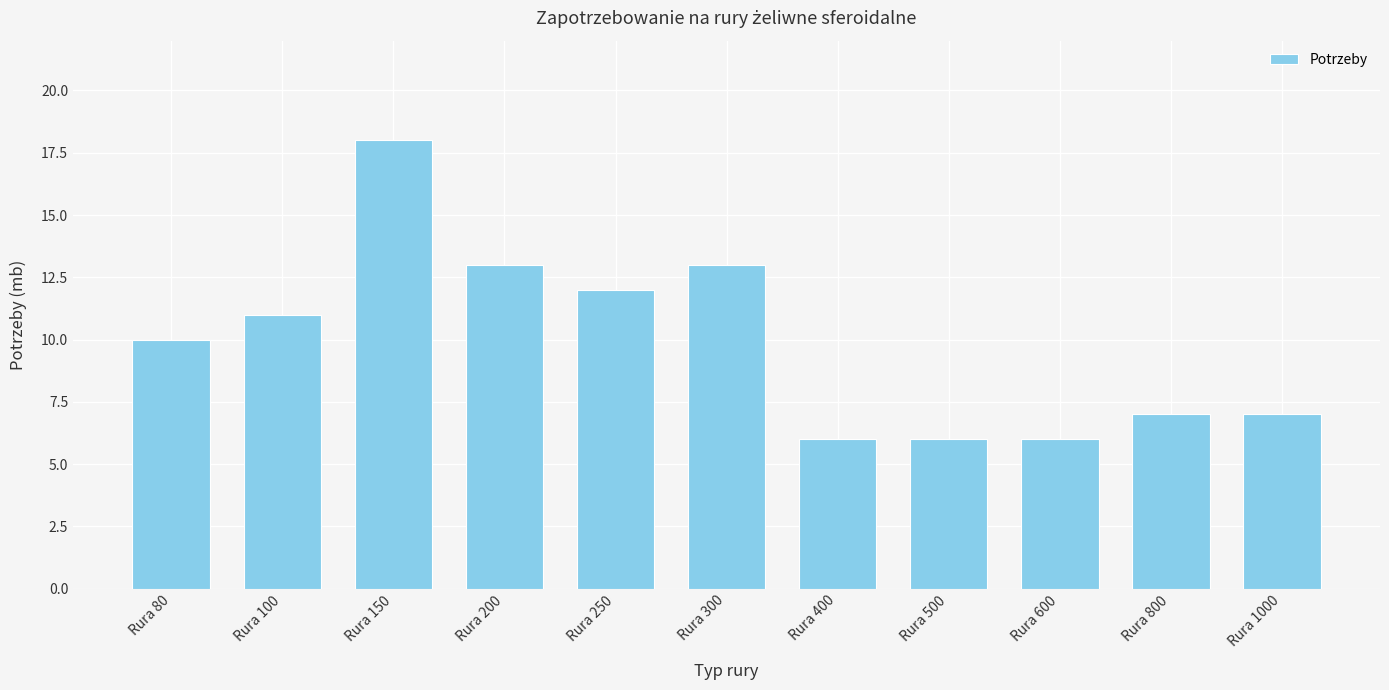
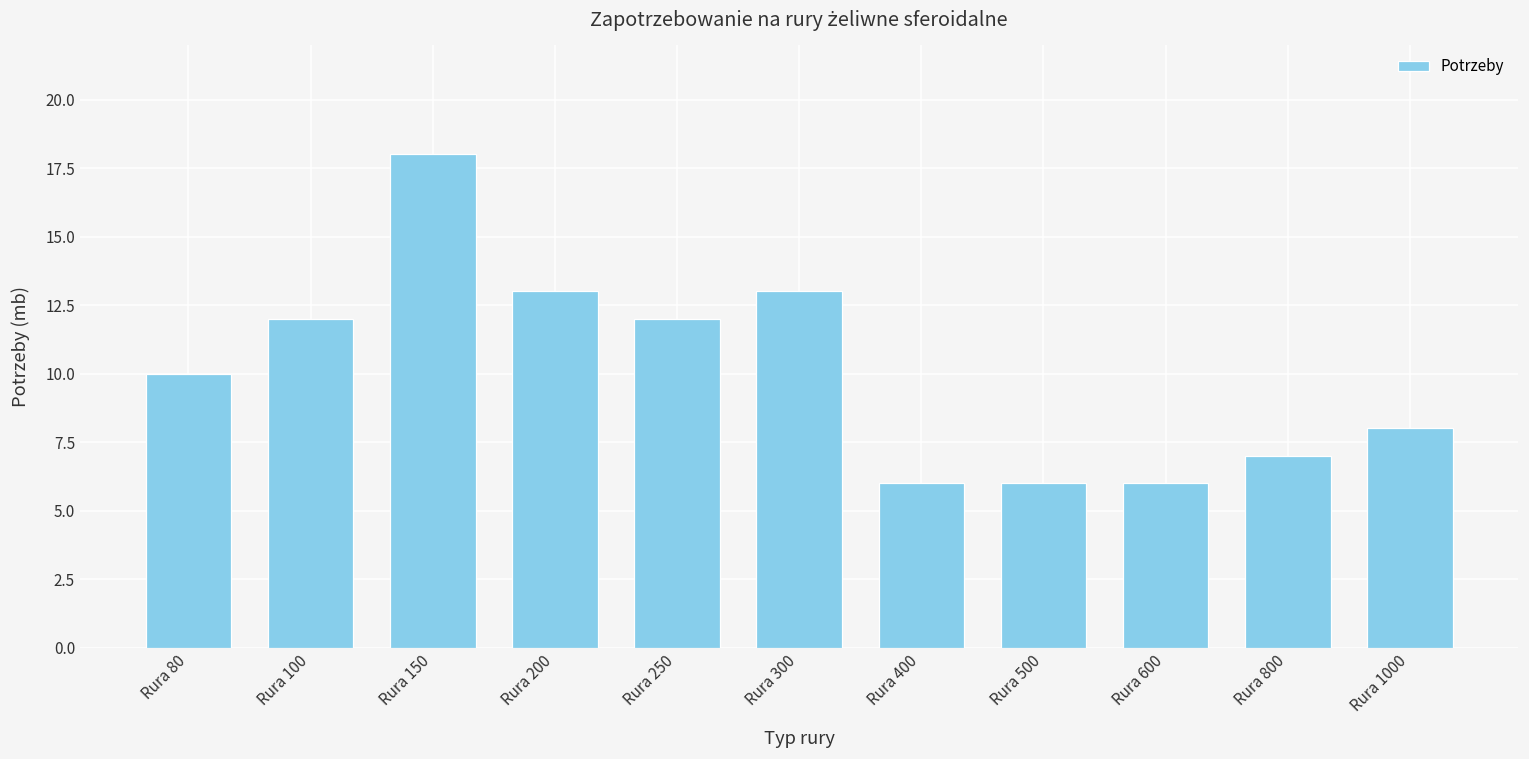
Rura 100: 11 -> 12
Rura 1000: 7 -> 8
